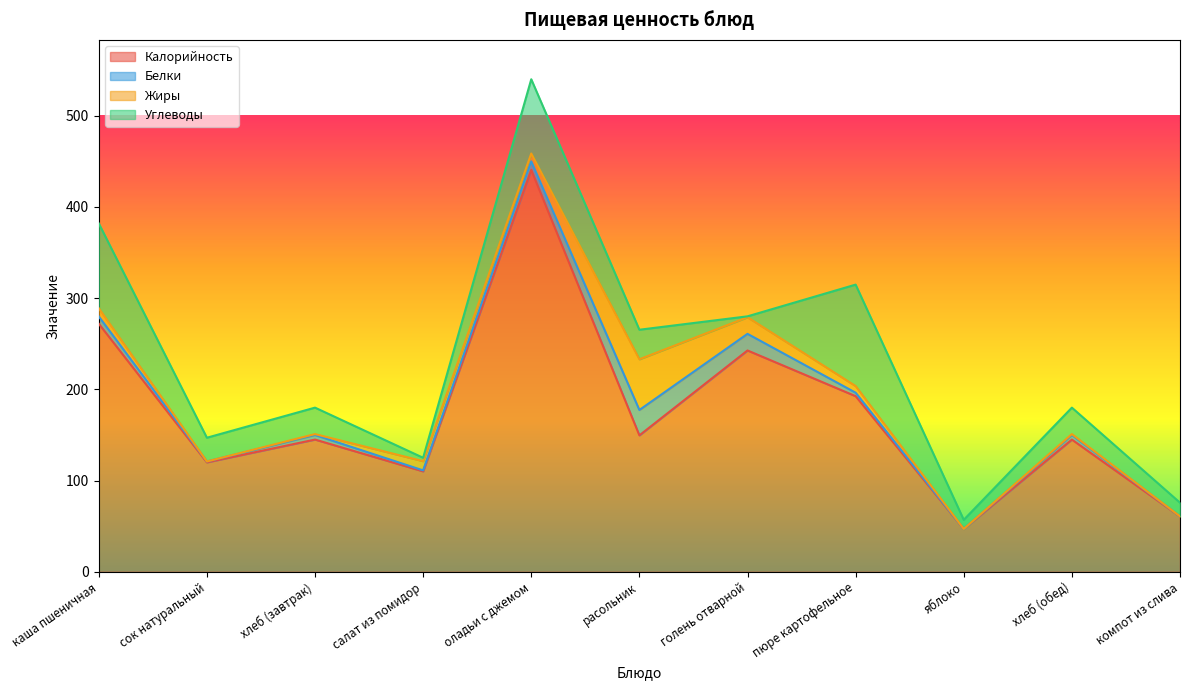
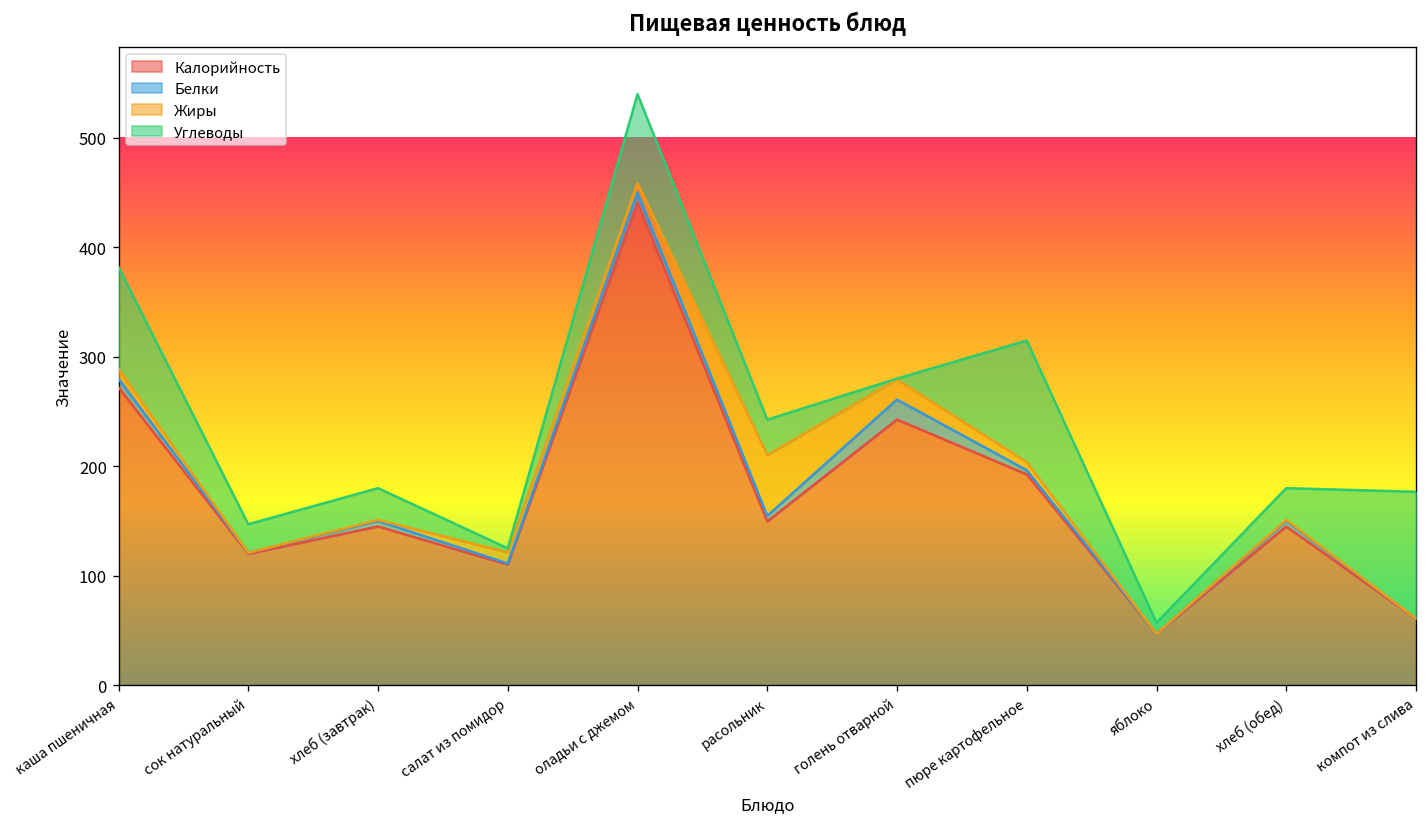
Белки, расольник: 30 -> 10
Углеводы, компот из слива: 10 -> 120
